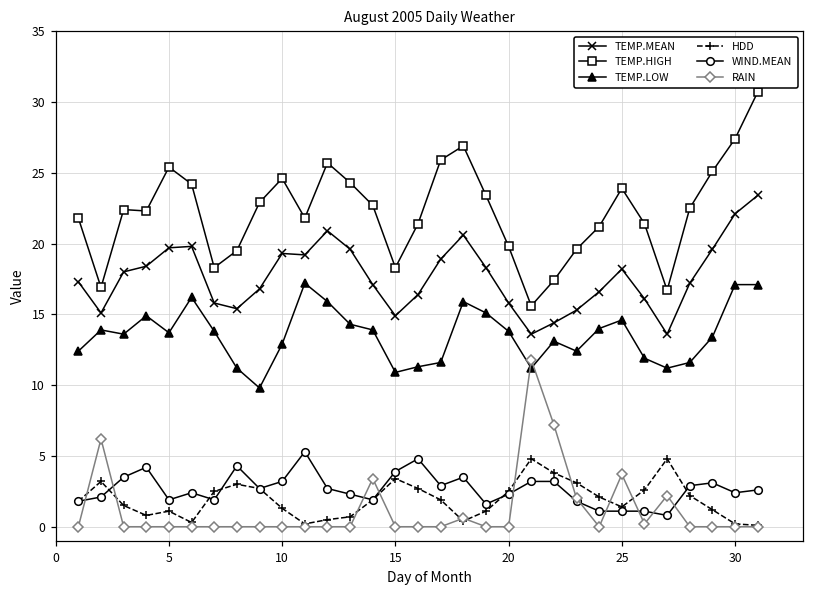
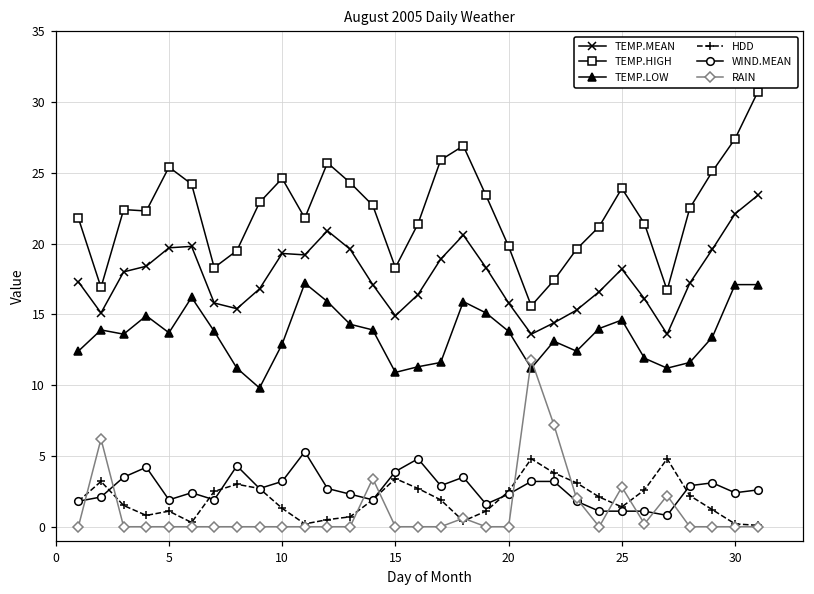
RAIN, 25: 3.7 -> 2.8
